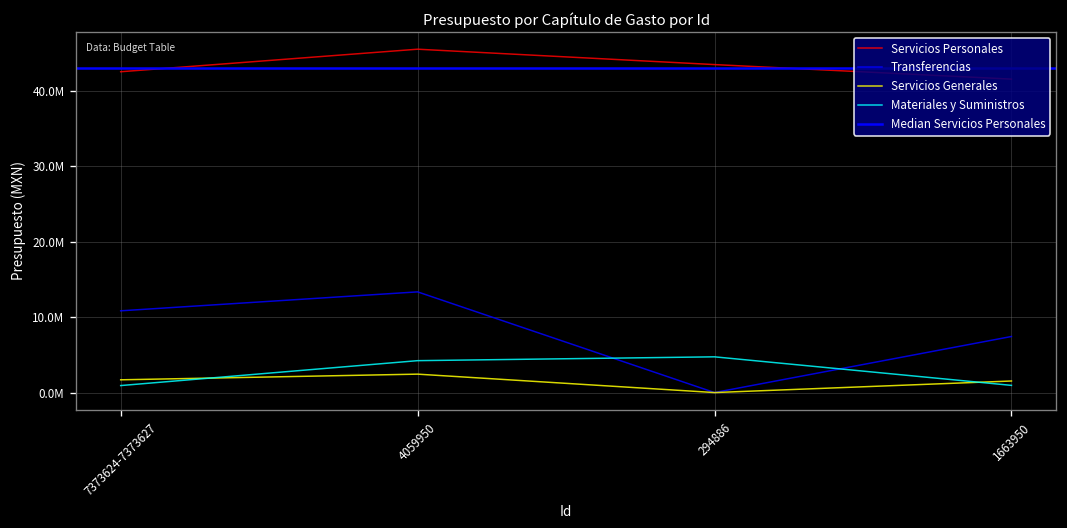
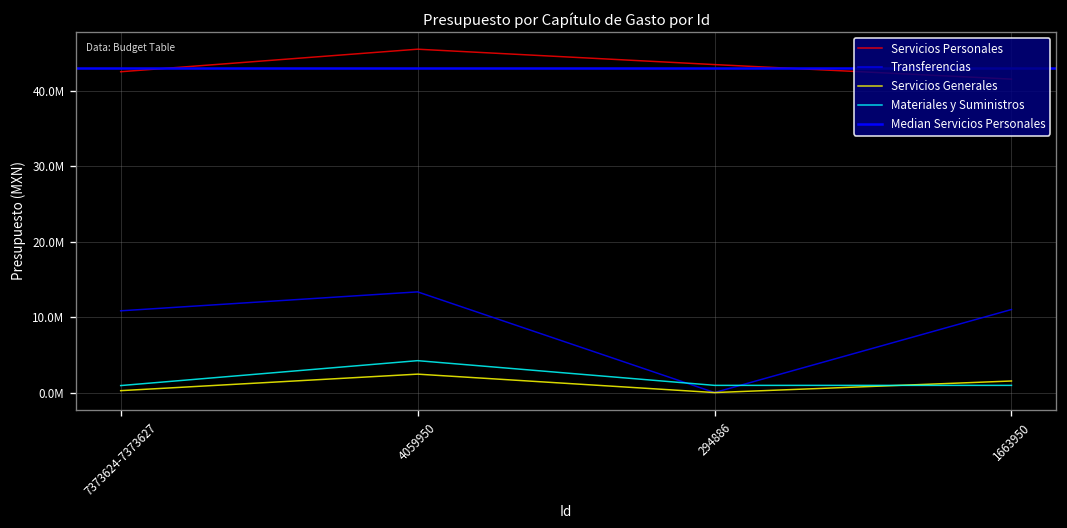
Servicios Generales, 7373624-7373627: 2000000 -> 0
Materiales y Suministros, 294886: 5000000 -> 1000000
Transferencias, 1663950: 7000000 -> 11000000
